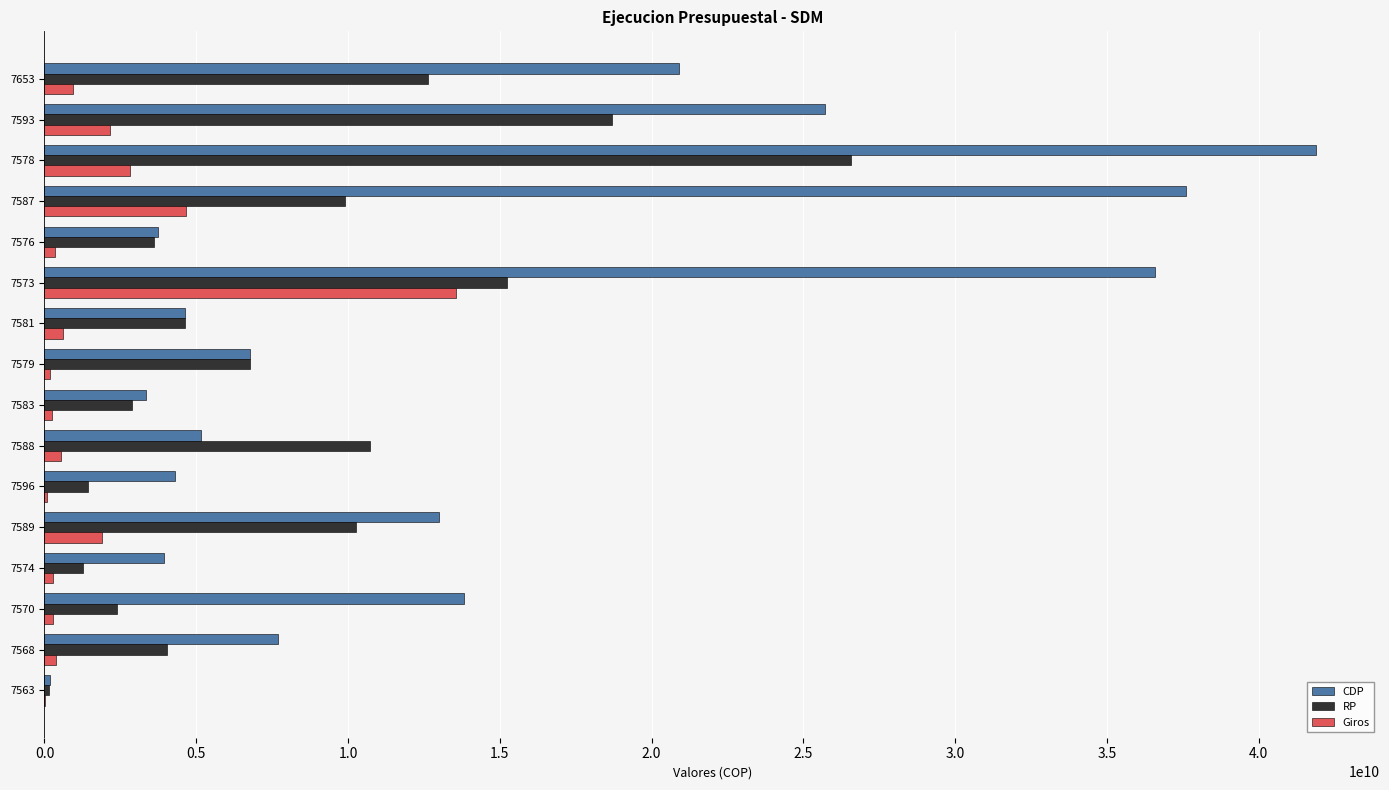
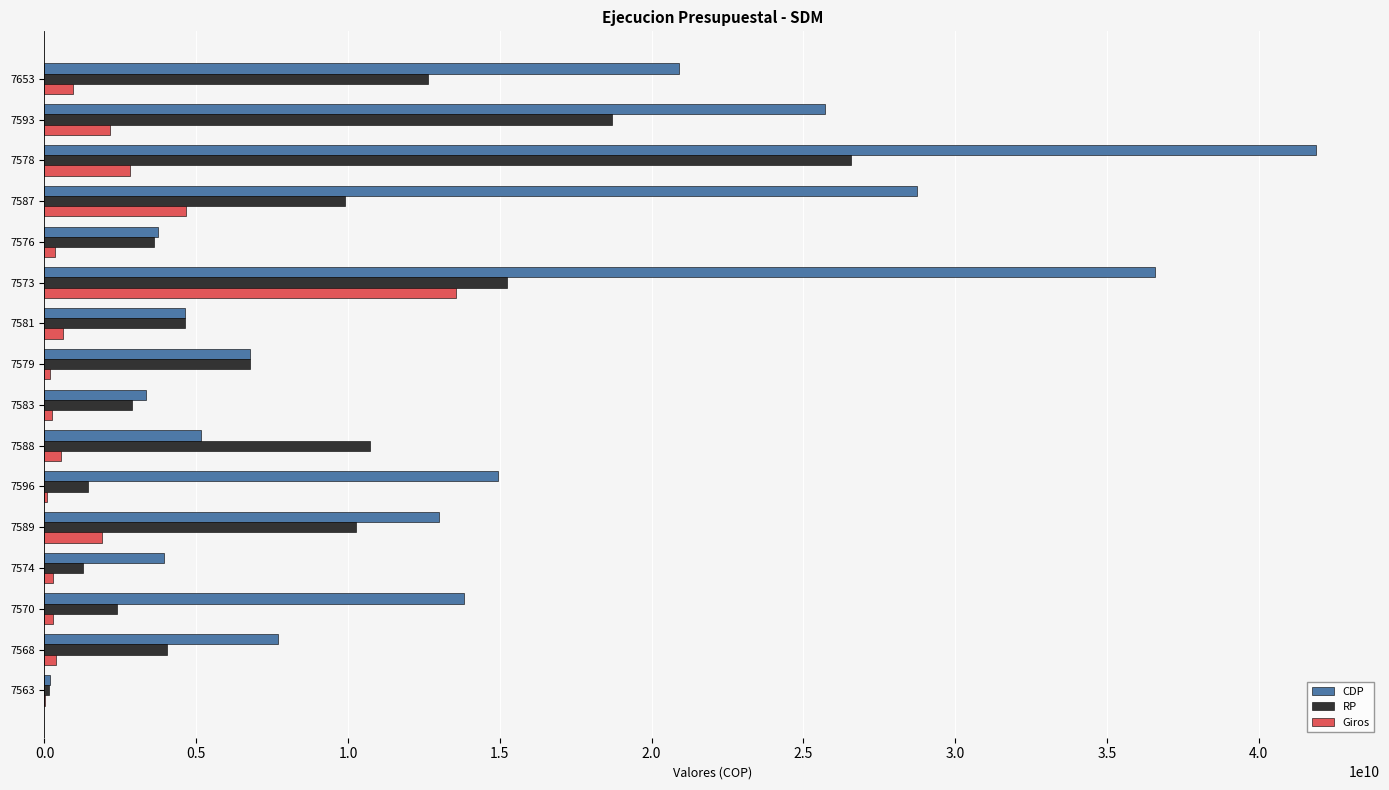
CDP, 7587: 37600000000 -> 28700000000
CDP, 7596: 4300000000 -> 14900000000
